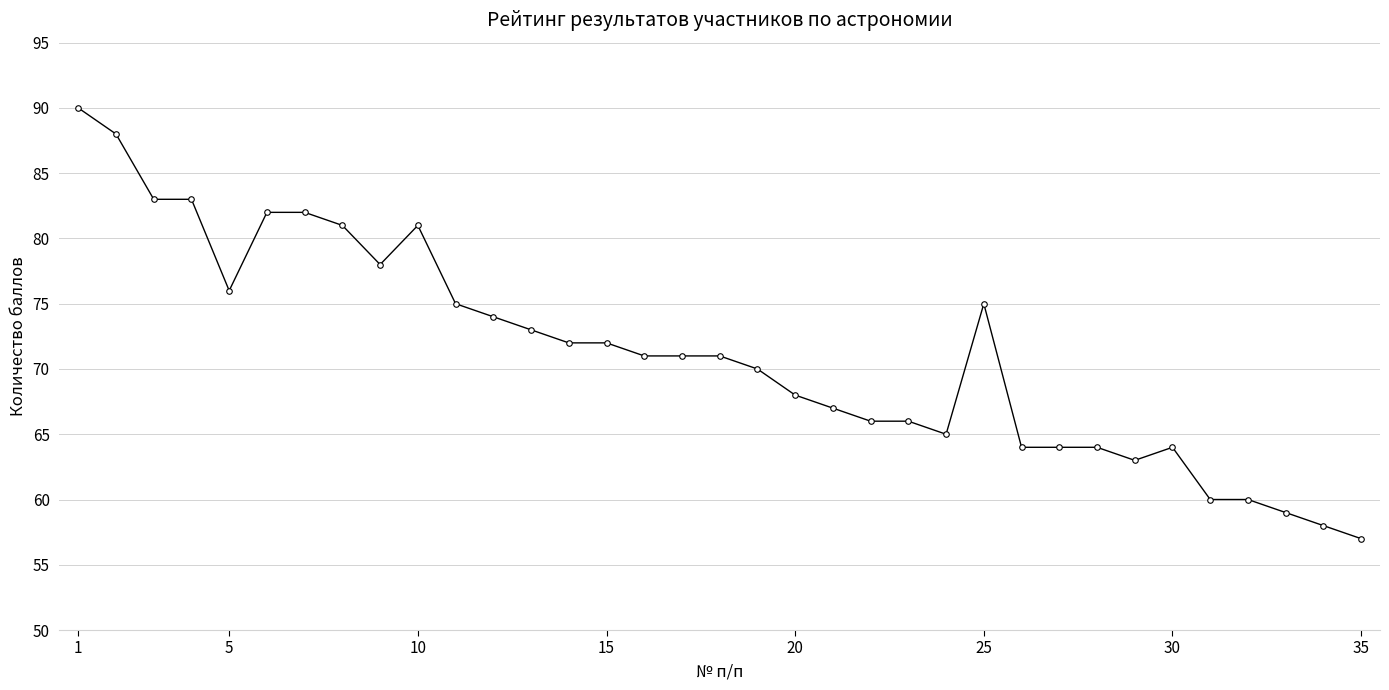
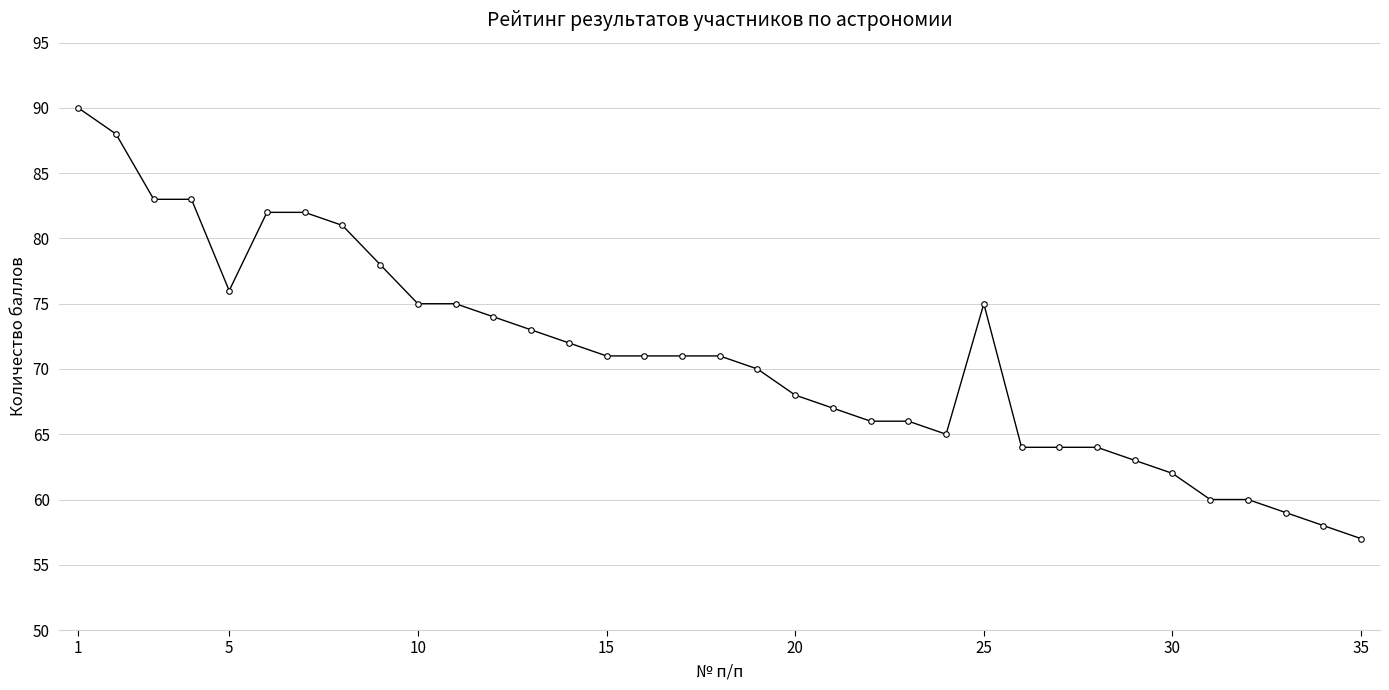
10: 81 -> 75
15: 72 -> 71
30: 64 -> 62
